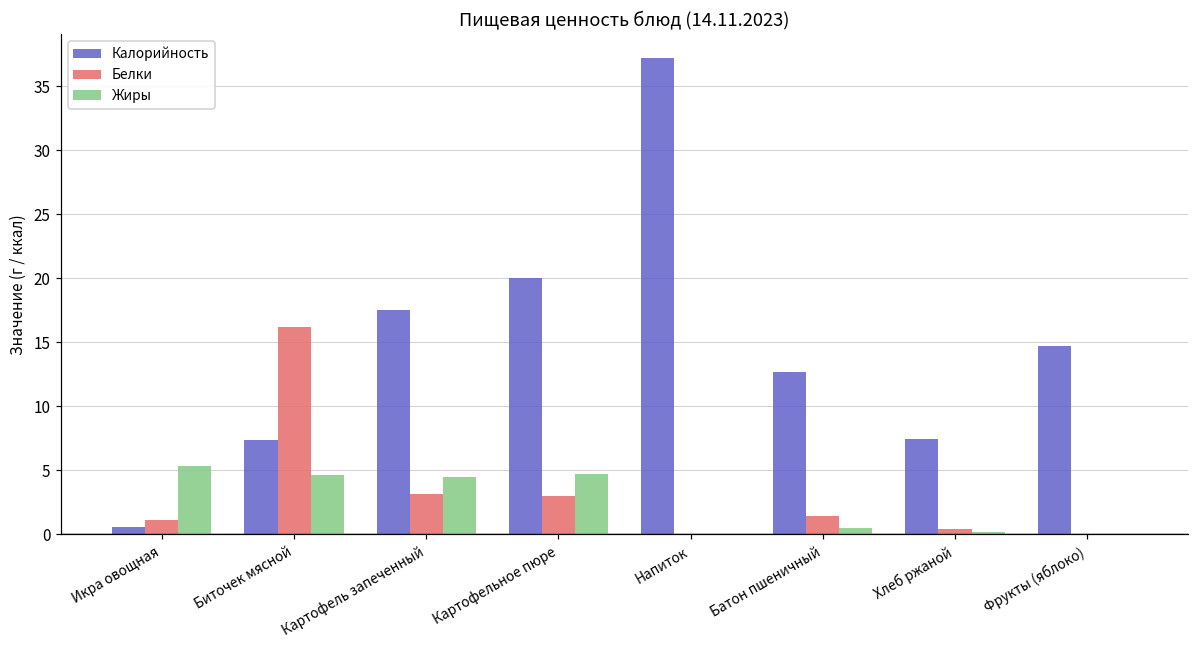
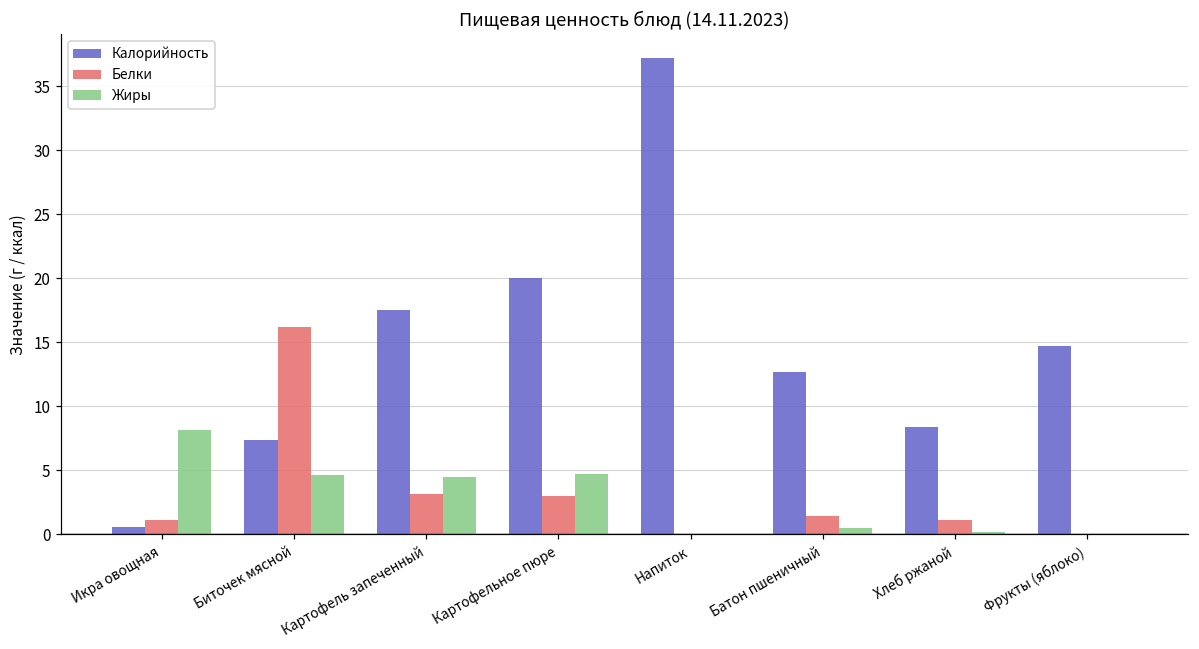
Жиры, Икра овощная: 5.3 -> 8.2
Калорийность, Хлеб ржаной: 7.4 -> 8.4
Белки, Хлеб ржаной: 0.4 -> 1.1
